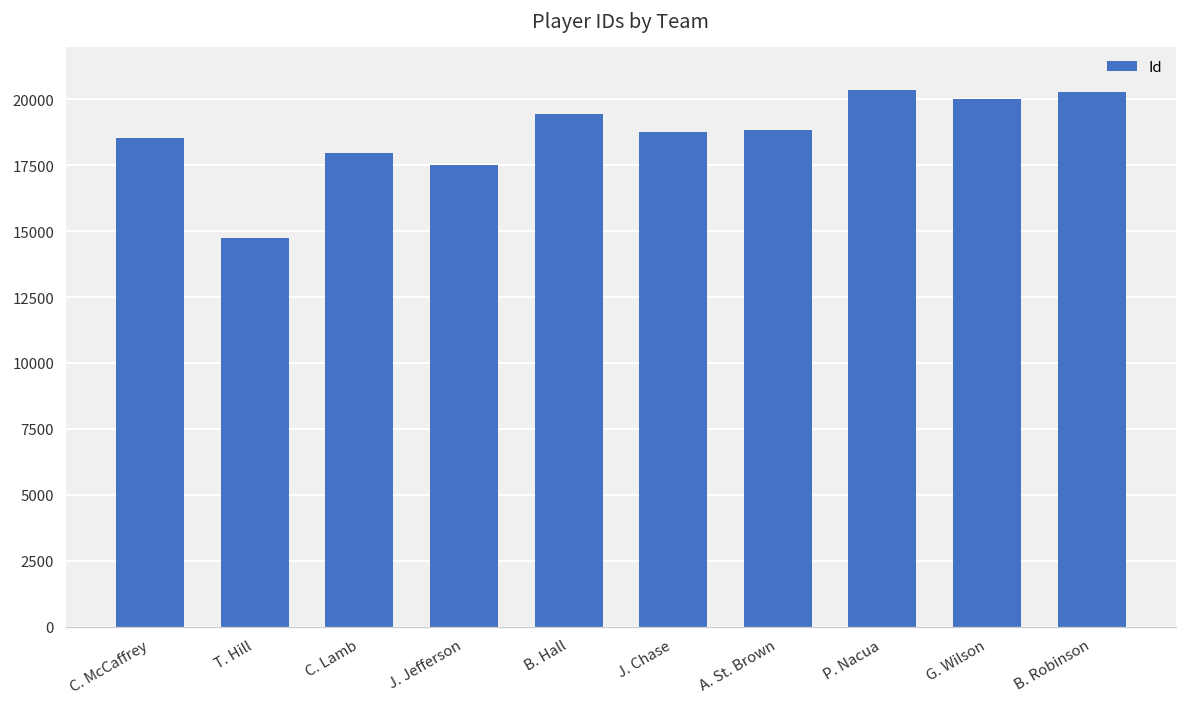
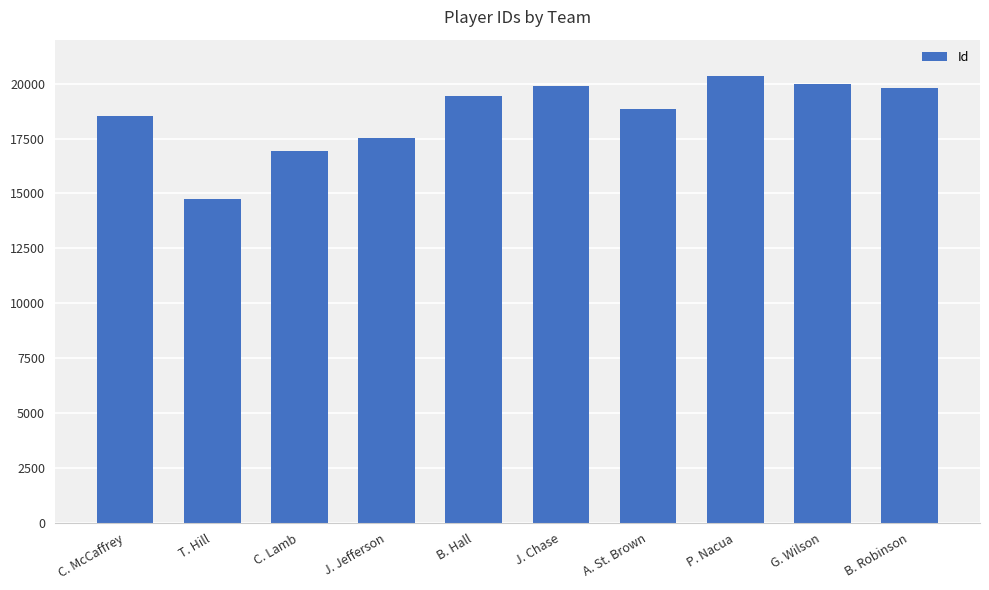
C. Lamb: 18000 -> 16900
J. Chase: 18800 -> 19900
B. Robinson: 20300 -> 19800
